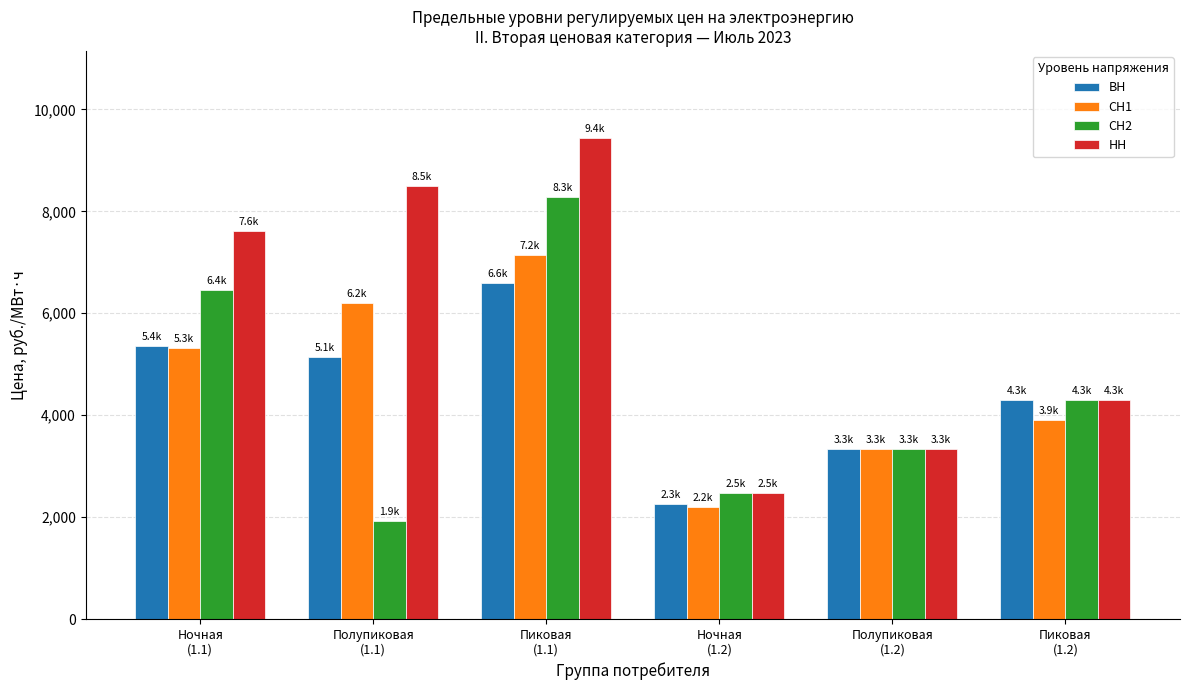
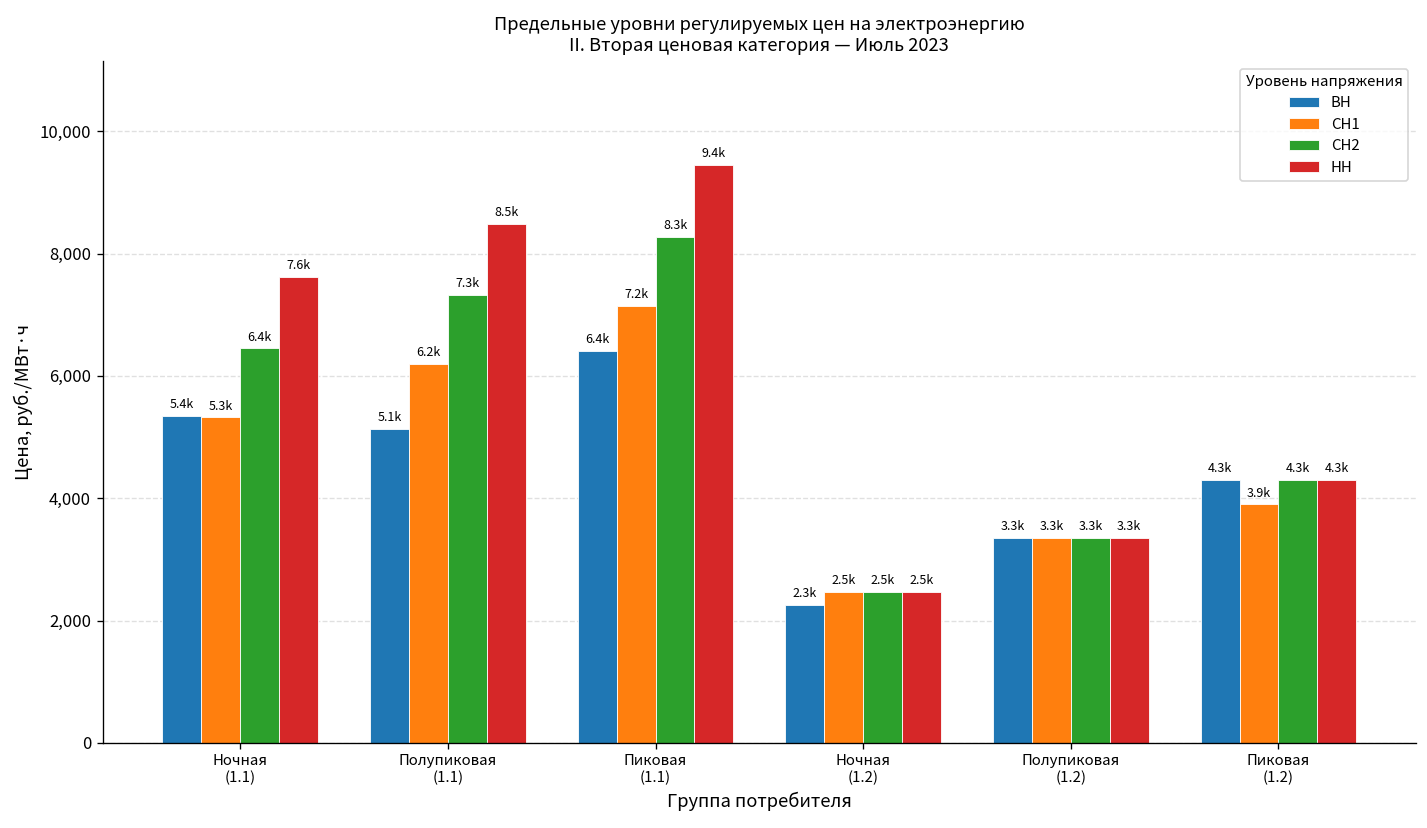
СН2, Полупиковая (1.1): 1.9k -> 7.3k
ВН, Пиковая (1.1): 6.6k -> 6.4k
СН1, Ночная (1.2): 2.2k -> 2.5k
